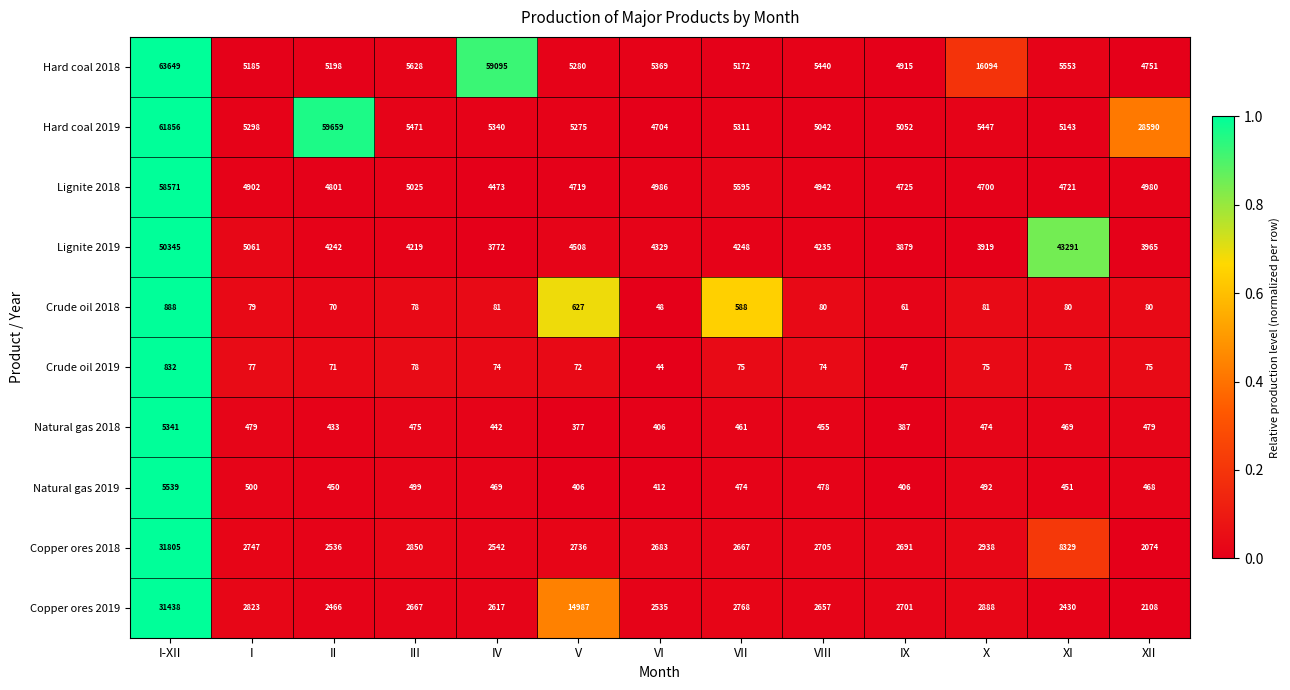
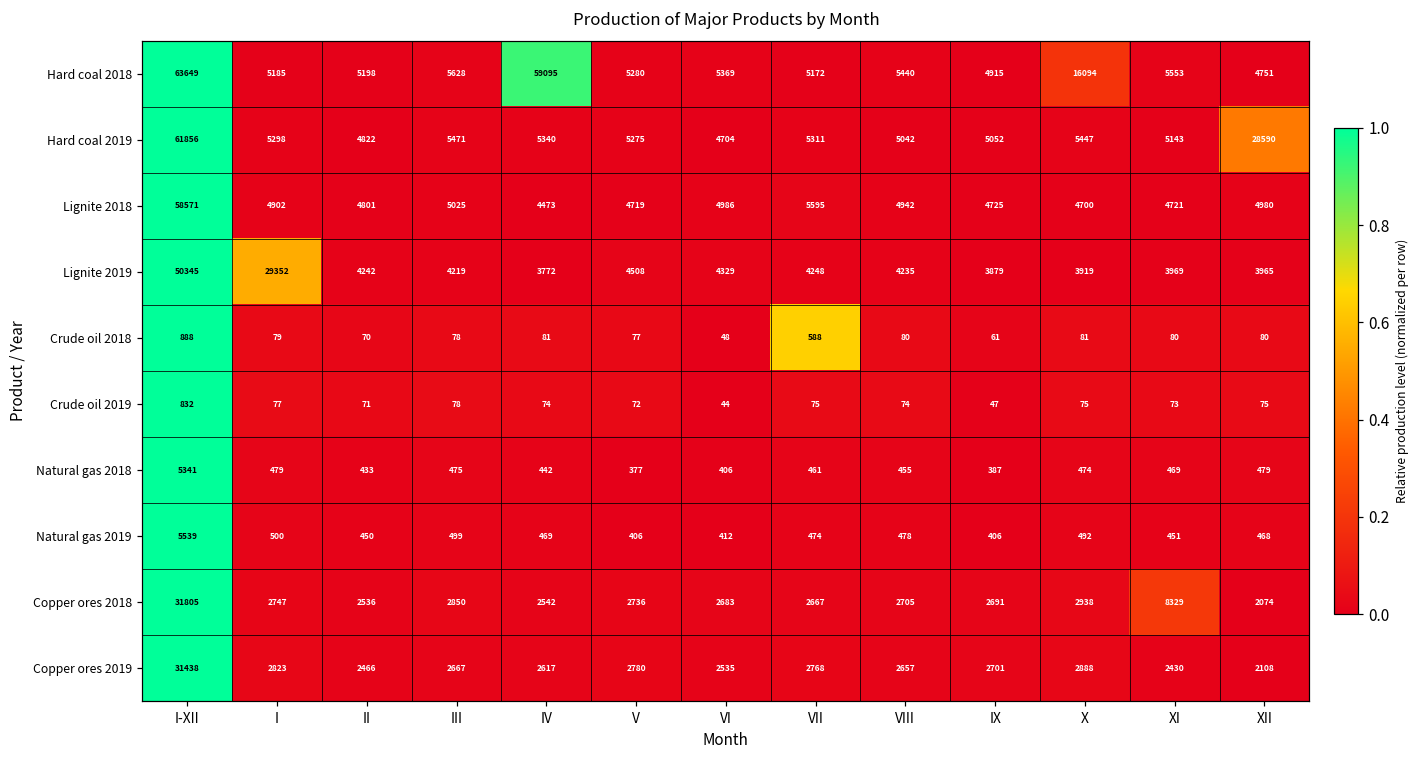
Hard coal 2019, II: 59659 -> 4822
Lignite 2019, I: 5061 -> 29352
Lignite 2019, XI: 43291 -> 3969
Crude oil 2018, V: 627 -> 77
Copper ores 2019, V: 14987 -> 2780
